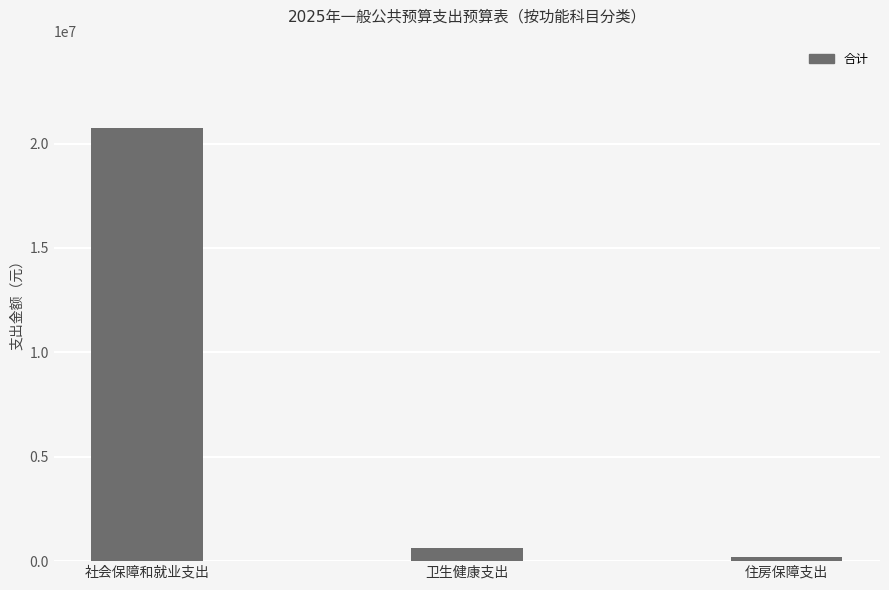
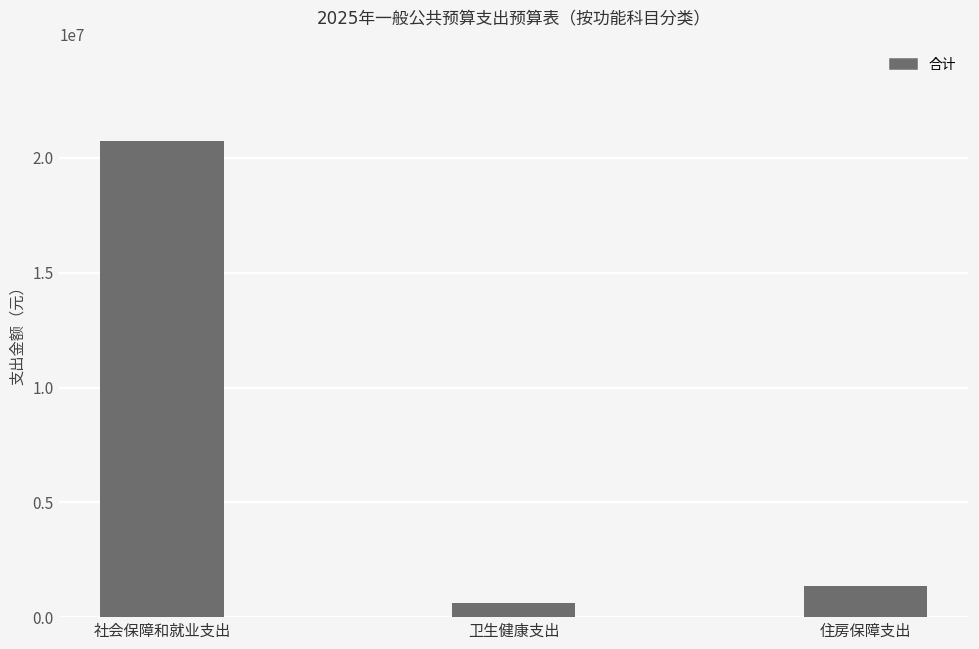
住房保障支出: 200000 -> 1400000
